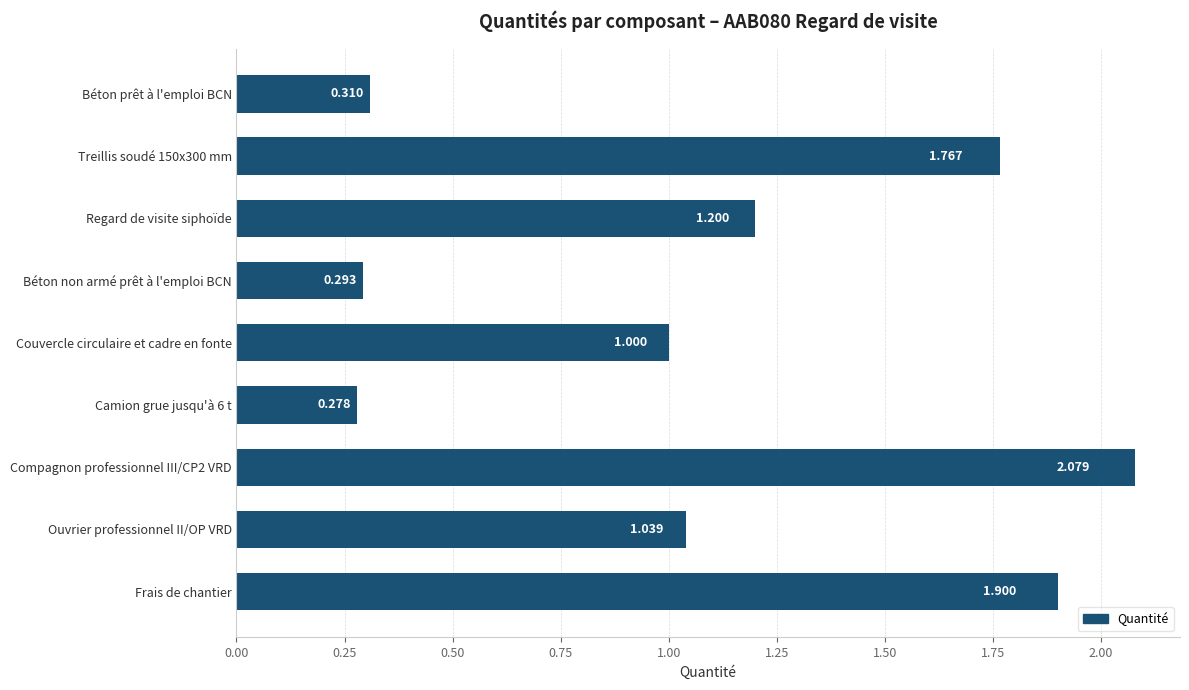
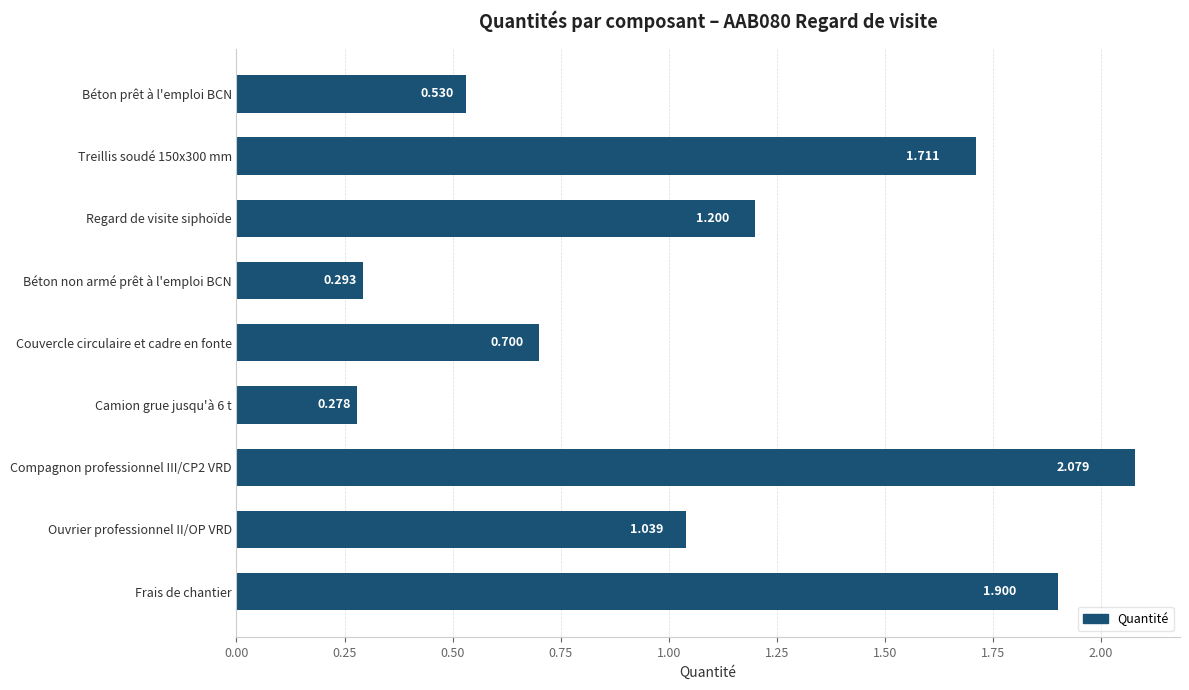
Béton prêt à l'emploi BCN: 0.310 -> 0.530
Treillis soudé 150x300 mm: 1.767 -> 1.711
Couvercle circulaire et cadre en fonte: 1.000 -> 0.700
